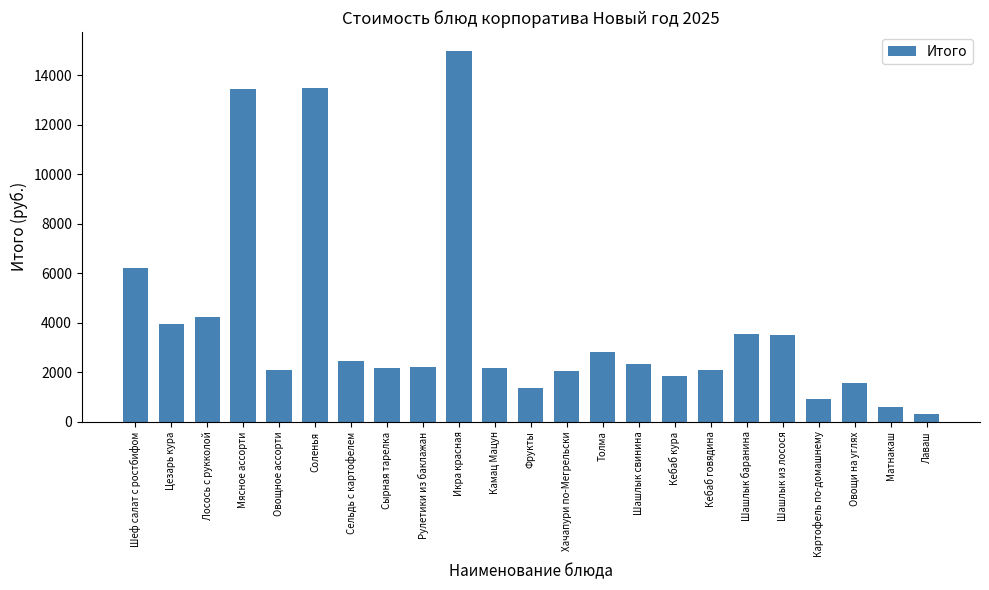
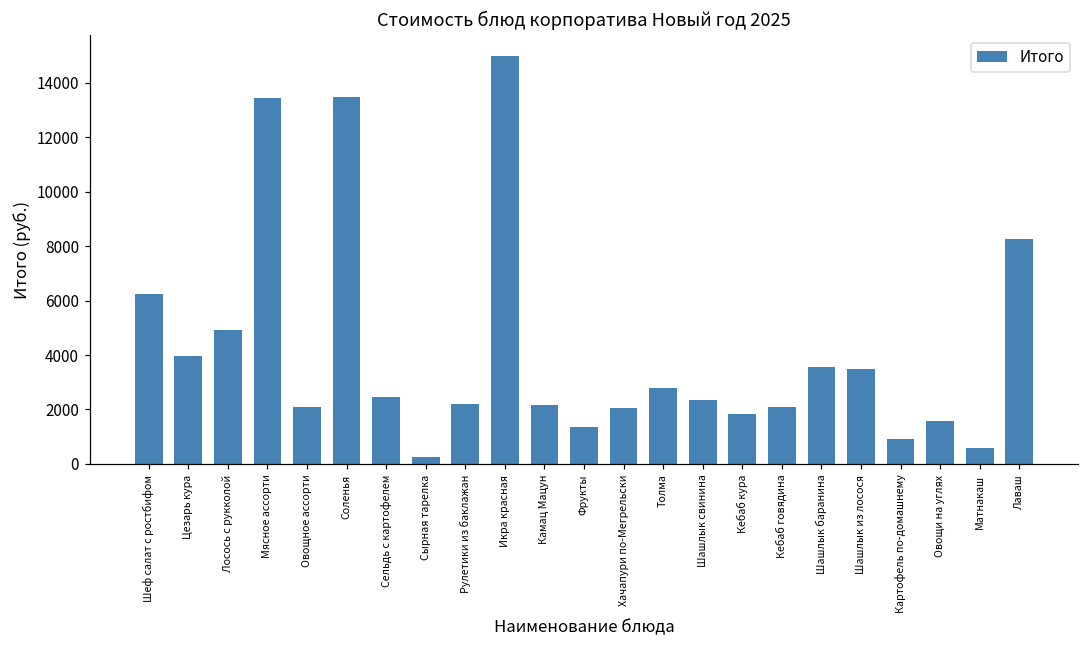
Лосось с рукколой: 4200 -> 4900
Сырная тарелка: 2200 -> 200
Лаваш: 300 -> 8200
